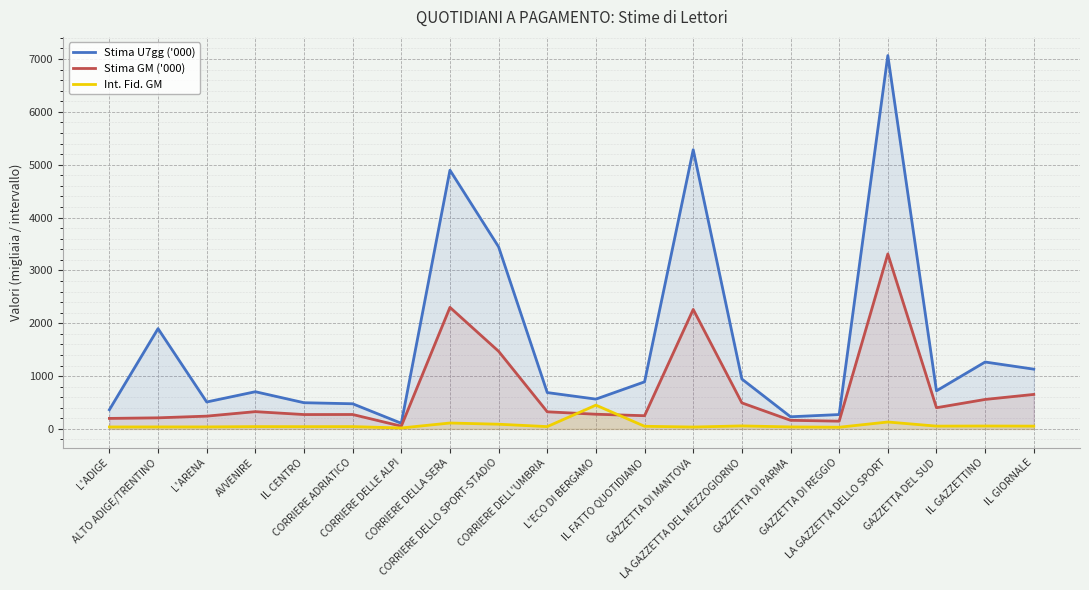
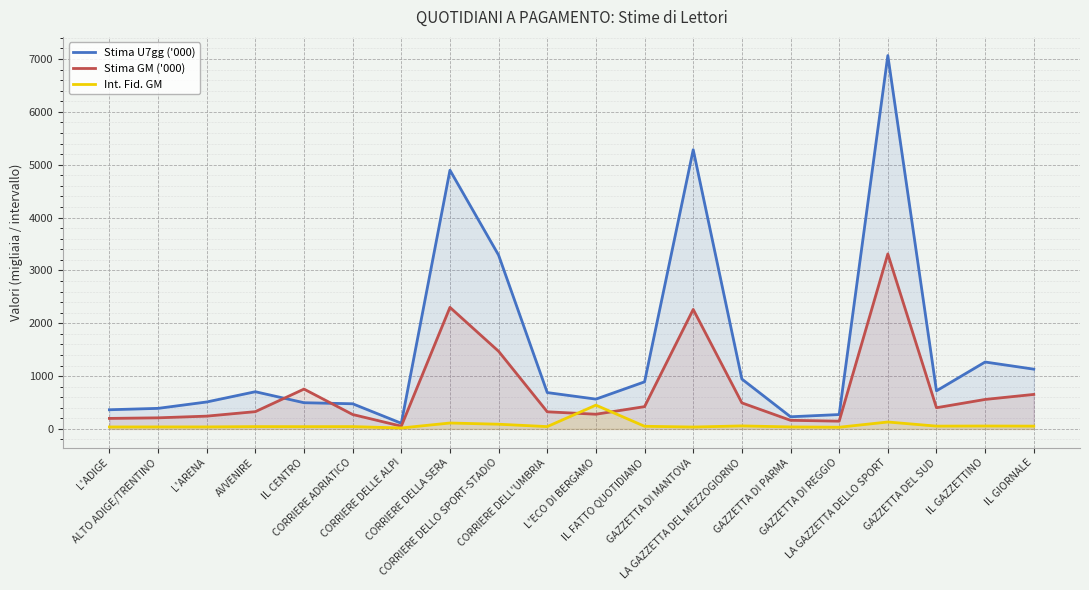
Stima U7gg ('000), ALTO ADIGE/TRENTINO: 1900 -> 400
Stima GM ('000), IL CENTRO: 300 -> 800
Stima U7gg ('000), CORRIERE DELLO SPORT-STADIO: 3400 -> 3300
Stima GM ('000), IL FATTO QUOTIDIANO: 300 -> 400
